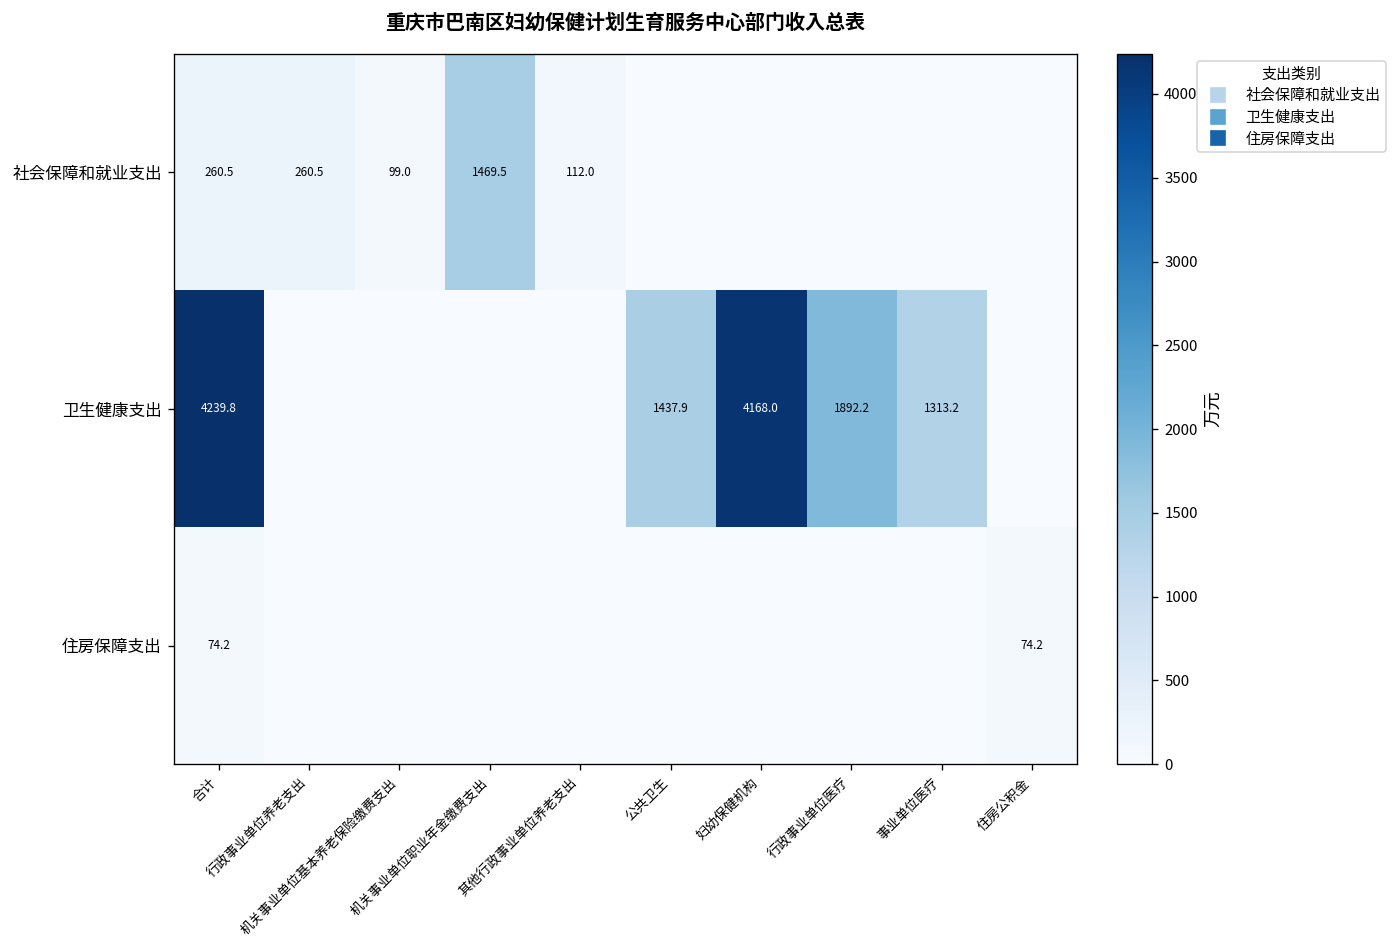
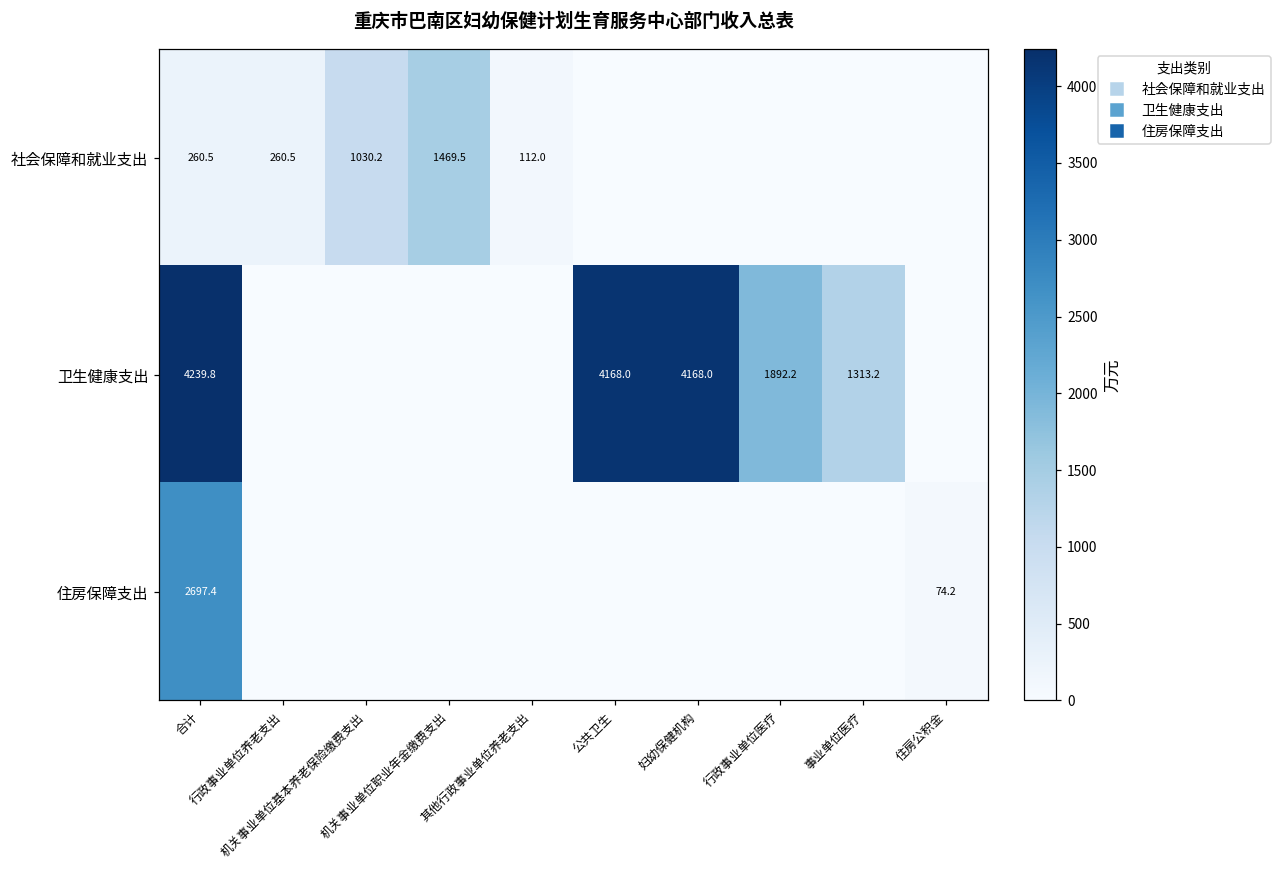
社会保障和就业支出, 机关事业单位基本养老保险缴费支出: 99.0 -> 1030.2
卫生健康支出, 公共卫生: 1437.9 -> 4168.0
住房保障支出, 合计: 74.2 -> 2697.4
